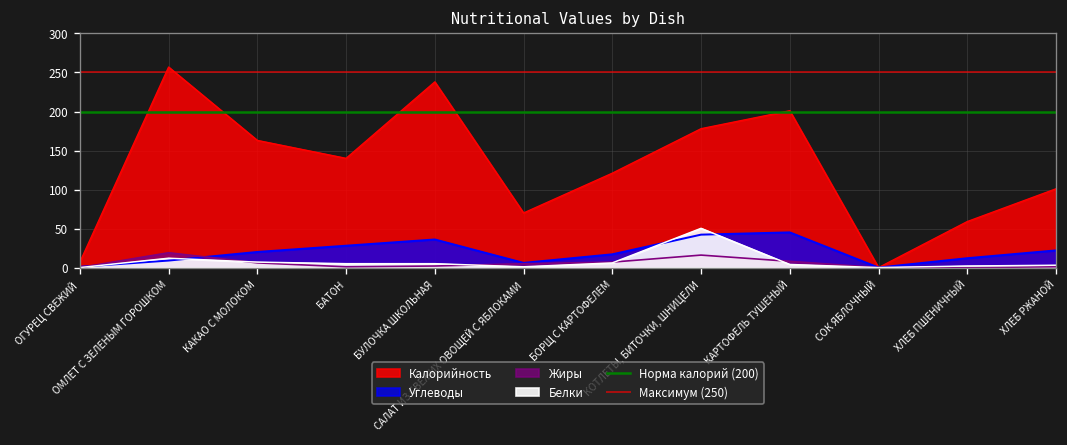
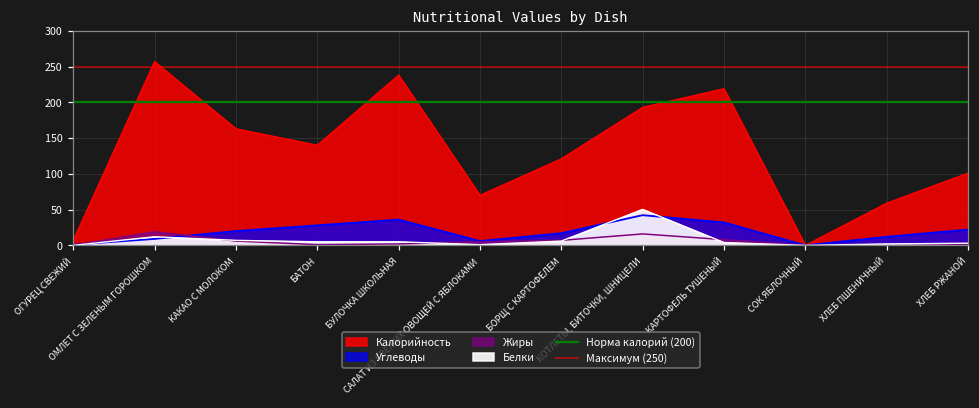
Калорийность, КОТЛЕТЫ, БИТОЧКИ, ШНИЦЕЛИ: 180 -> 190
Калорийность, КАРТОФЕЛЬ ТУШЕНЫЙ: 200 -> 220
Углеводы, КАРТОФЕЛЬ ТУШЕНЫЙ: 50 -> 30
